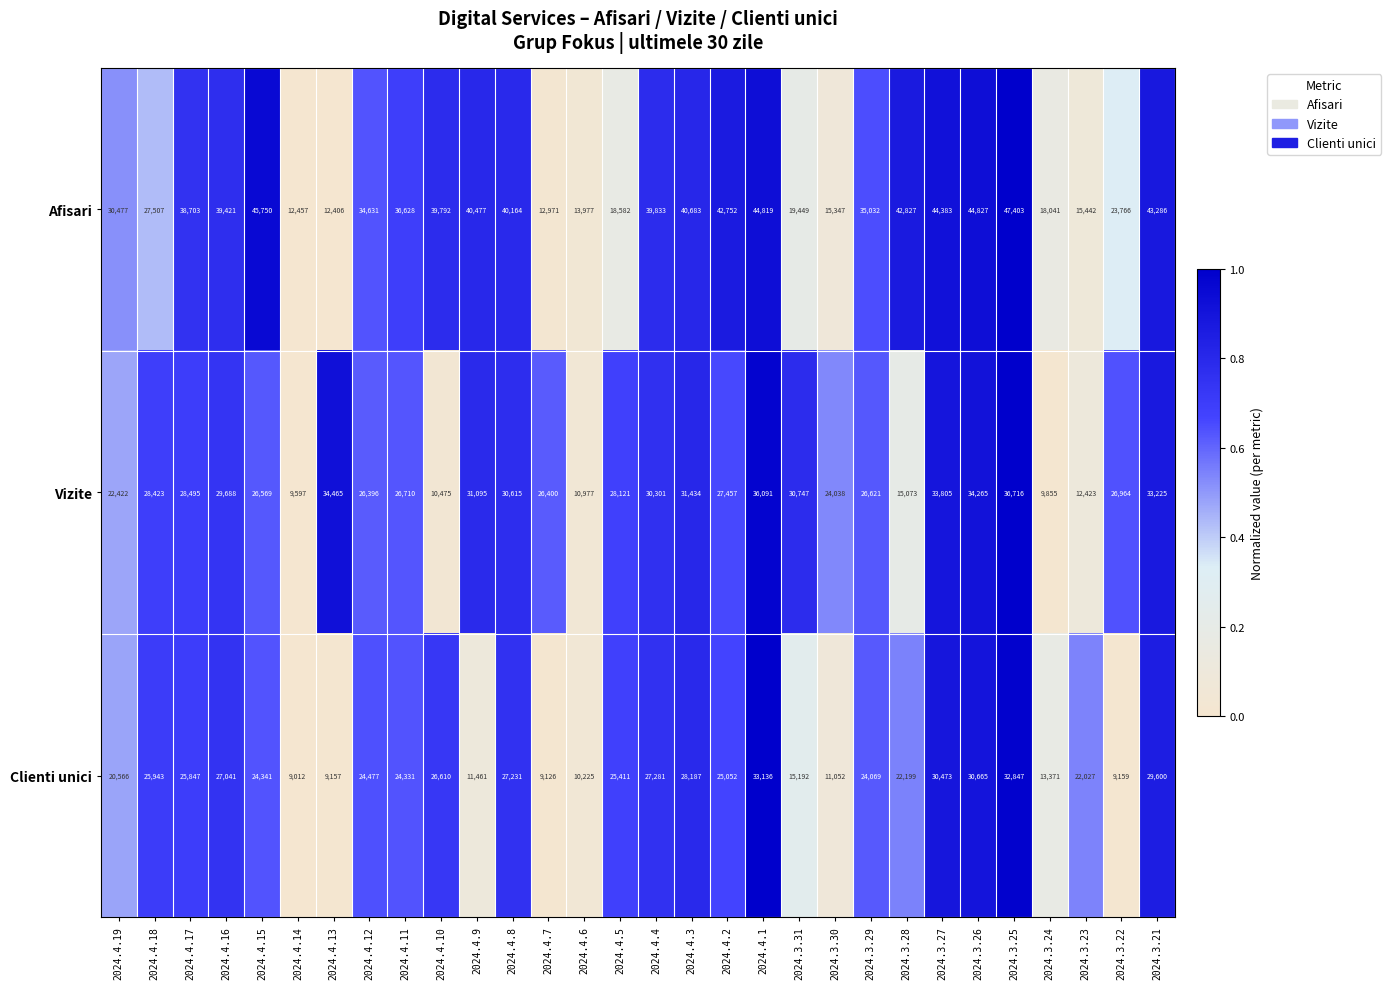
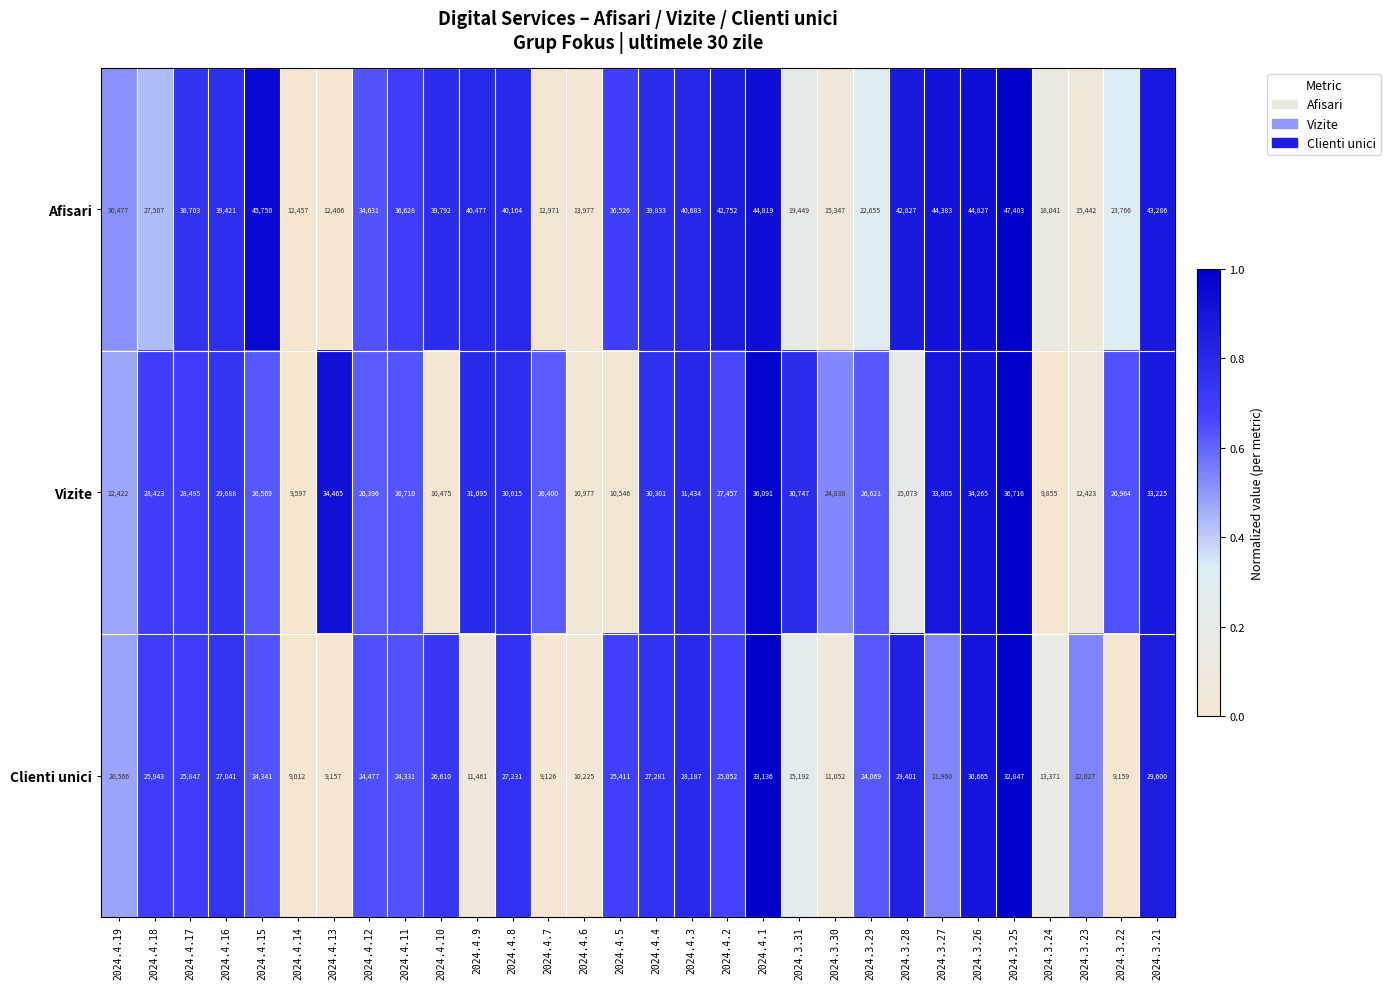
Afisari, 2024.4.5: 18,582 -> 36,526
Afisari, 2024.3.29: 35,032 -> 22,655
Vizite, 2024.4.5: 28,121 -> 10,546
Clienti unici, 2024.3.28: 22,199 -> 29,401
Clienti unici, 2024.3.27: 30,473 -> 21,960
